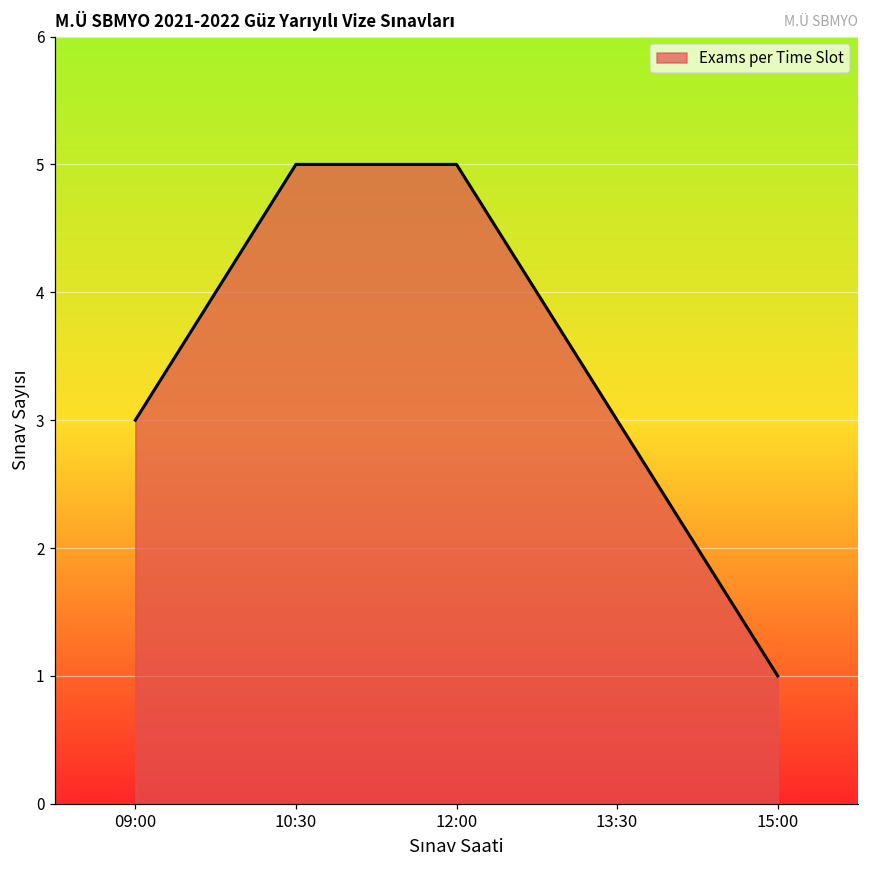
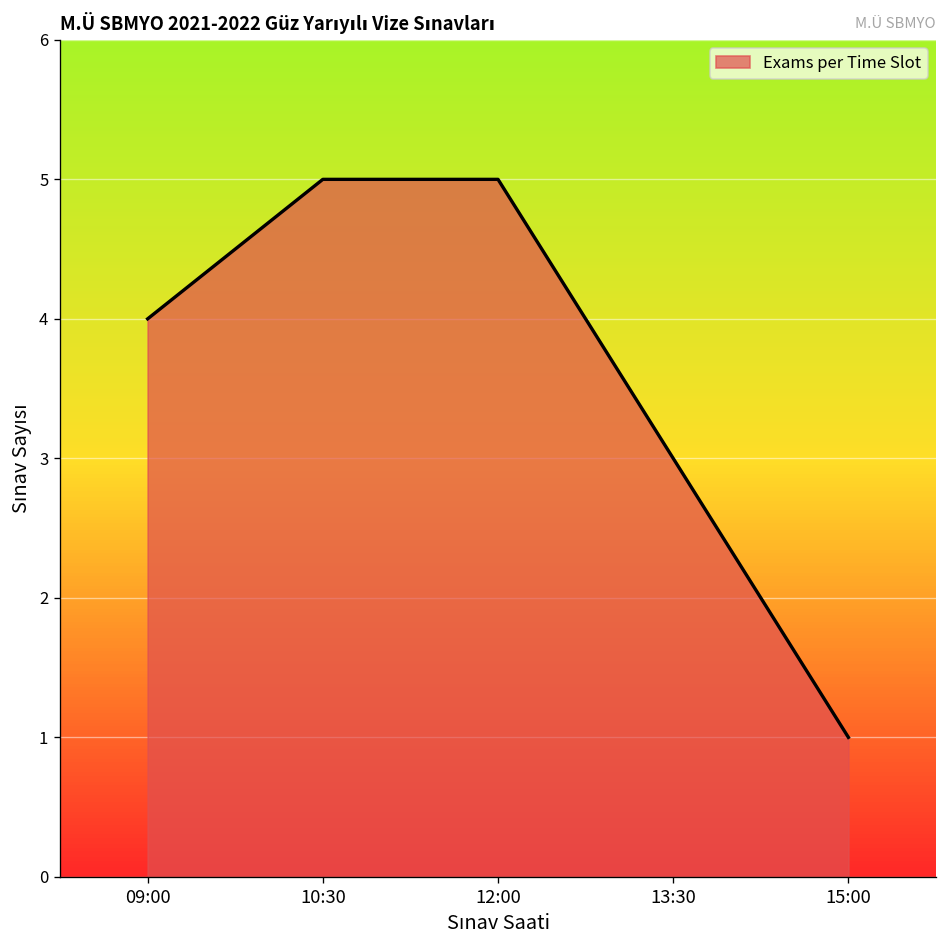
09:00: 3 -> 4
